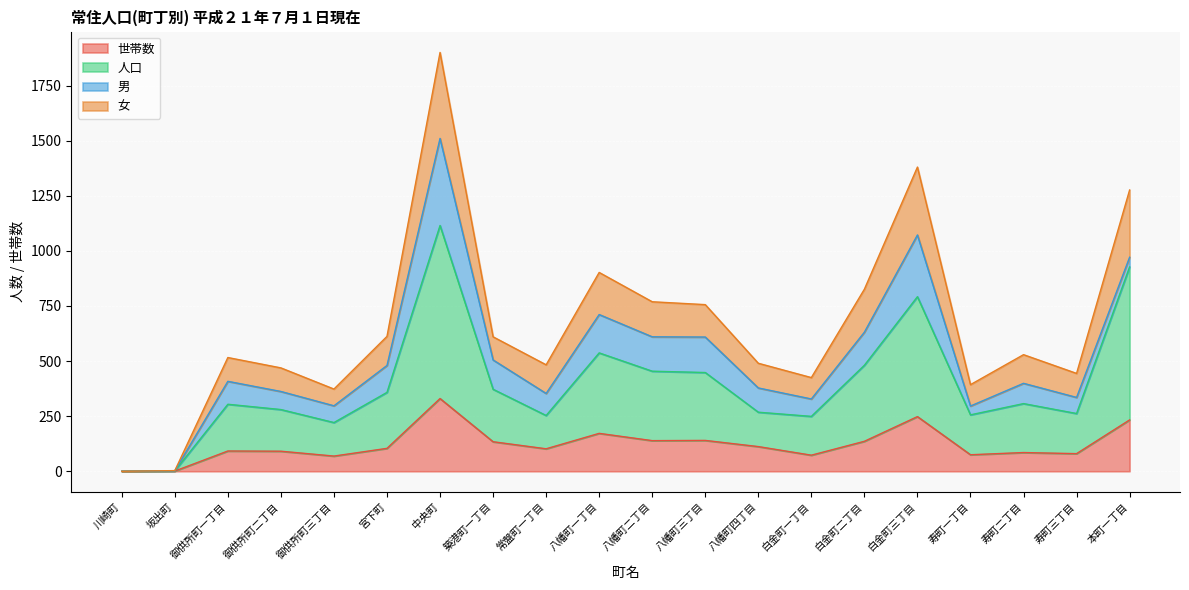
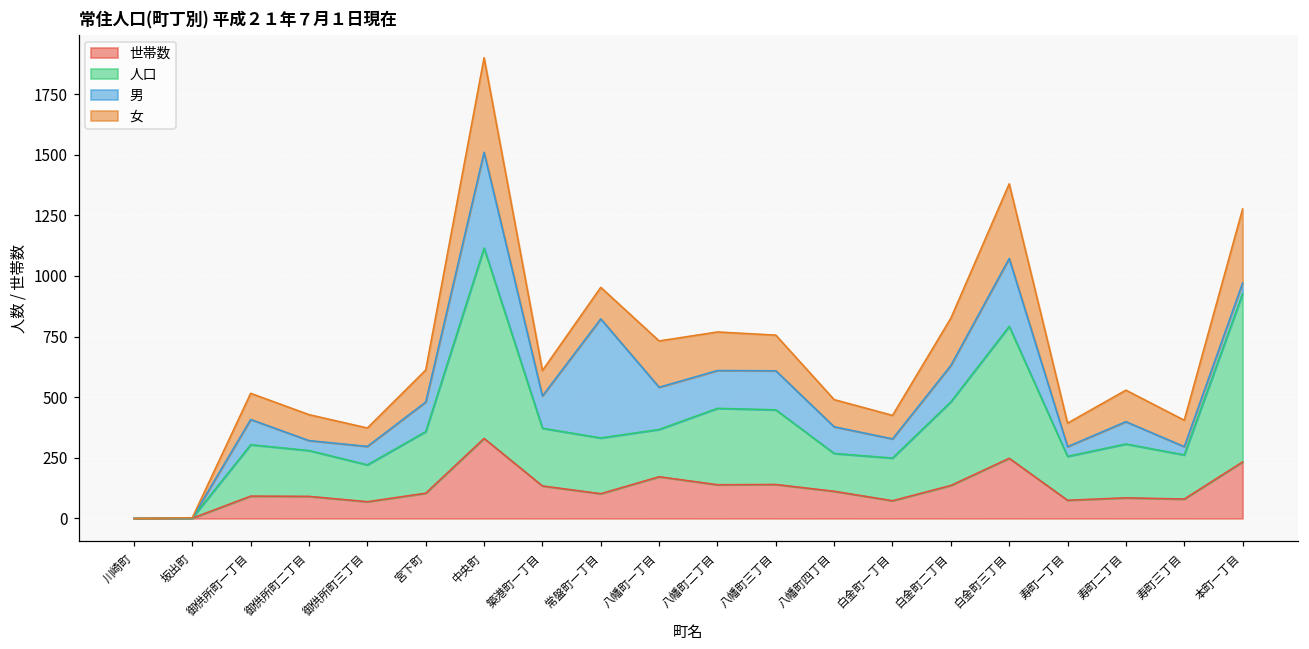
男, 御供所町二丁目: 80 -> 40
人口, 常盤町一丁目: 150 -> 230
男, 常盤町一丁目: 100 -> 490
人口, 八幡町一丁目: 370 -> 200
男, 寿町三丁目: 70 -> 30
